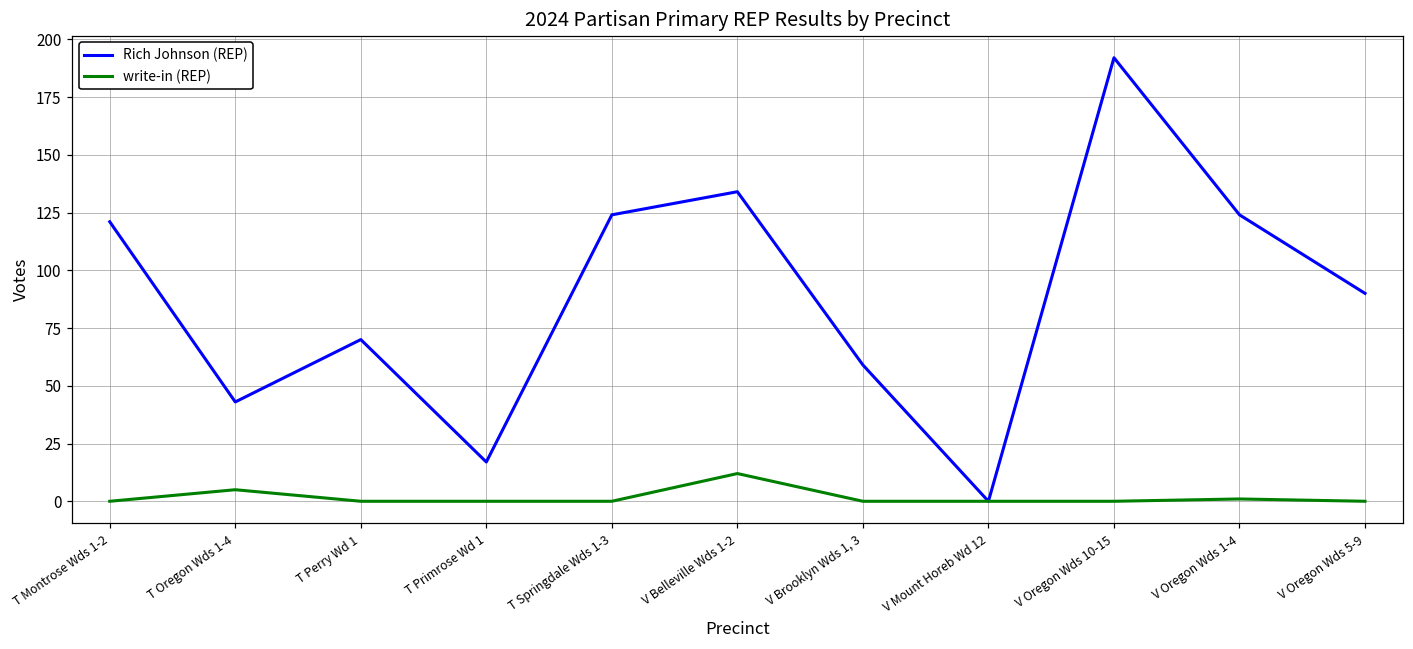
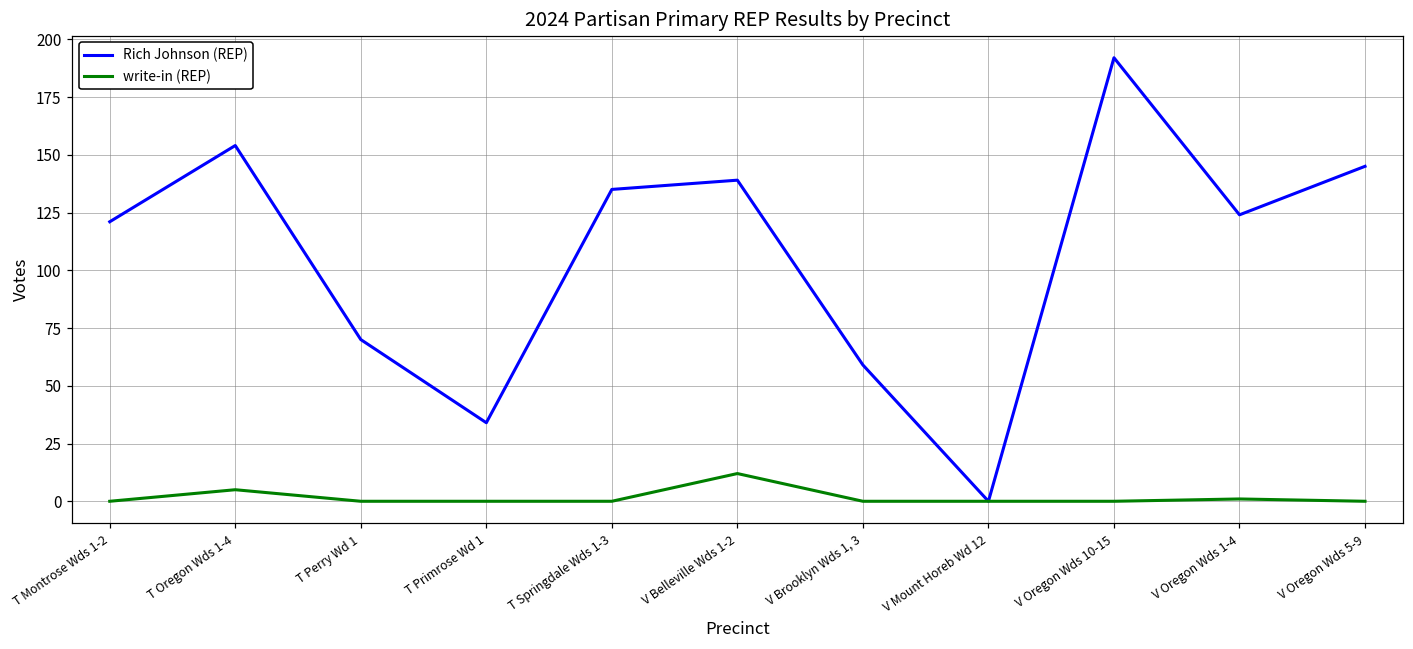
Rich Johnson (REP), T Oregon Wds 1-4: 43 -> 154
Rich Johnson (REP), T Primrose Wd 1: 17 -> 34
Rich Johnson (REP), T Springdale Wds 1-3: 124 -> 135
Rich Johnson (REP), V Belleville Wds 1-2: 134 -> 139
Rich Johnson (REP), V Oregon Wds 5-9: 90 -> 145
